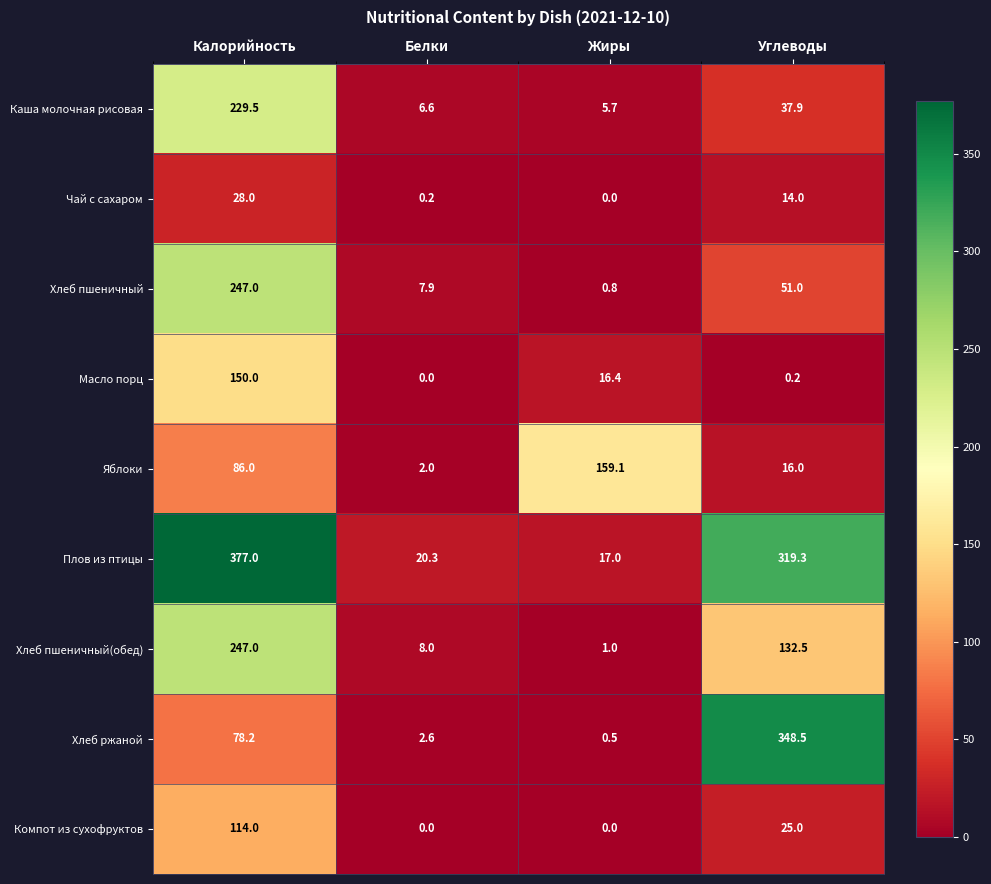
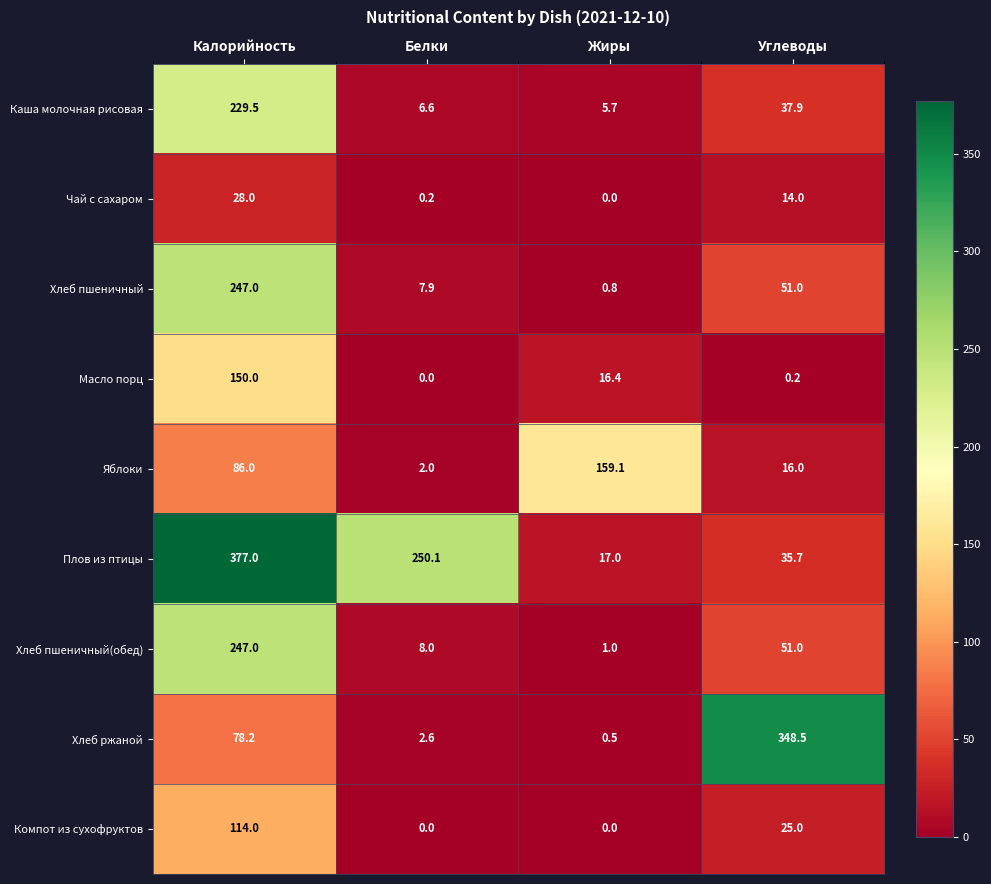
Плов из птицы, Белки: 20.3 -> 250.1
Плов из птицы, Углеводы: 319.3 -> 35.7
Хлеб пшеничный(обед), Углеводы: 132.5 -> 51.0
